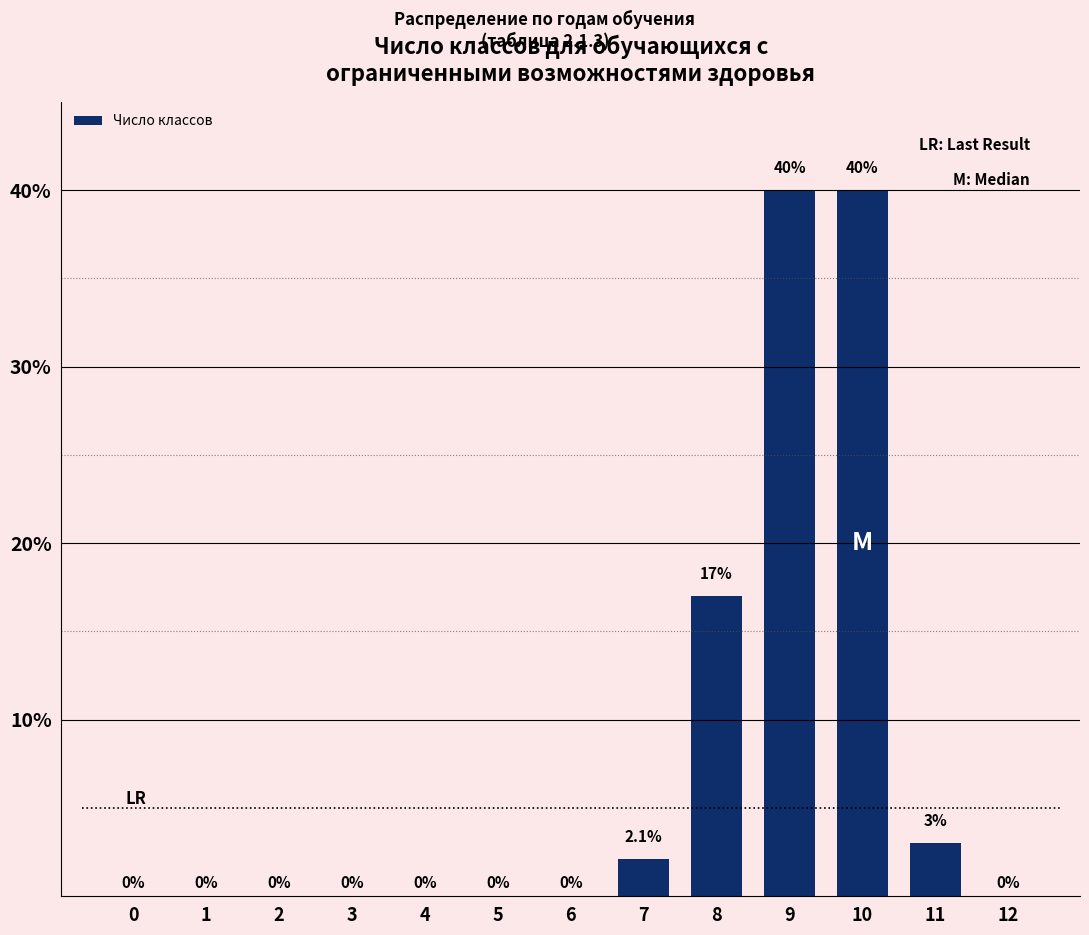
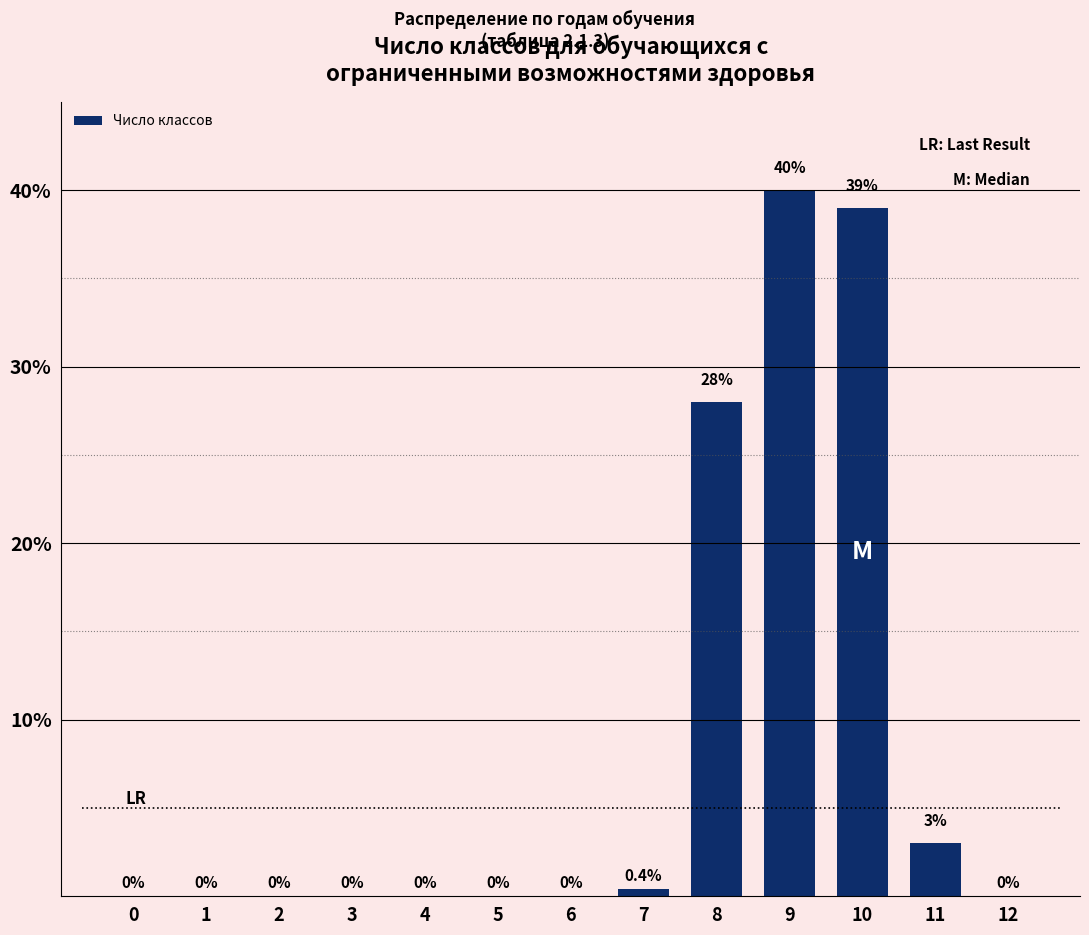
7: 2.1% -> 0.4%
8: 17% -> 28%
10: 40% -> 39%
